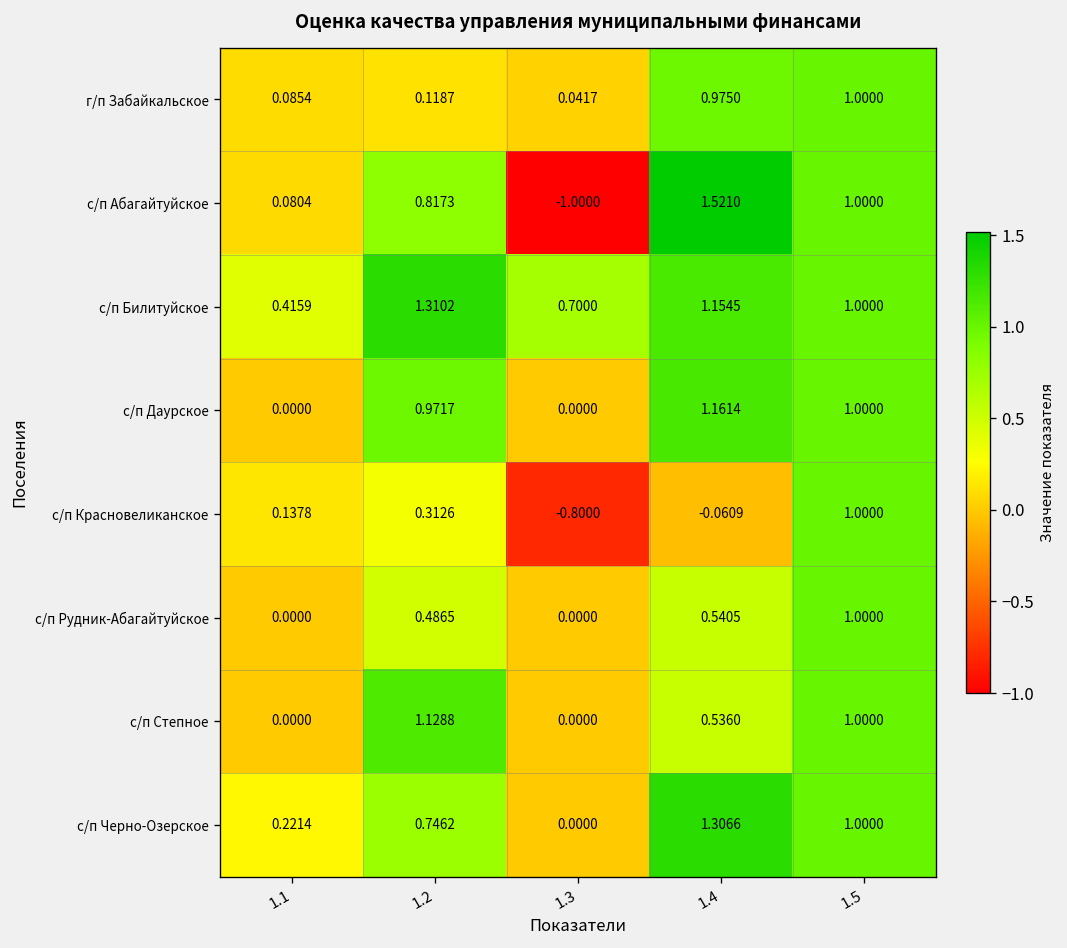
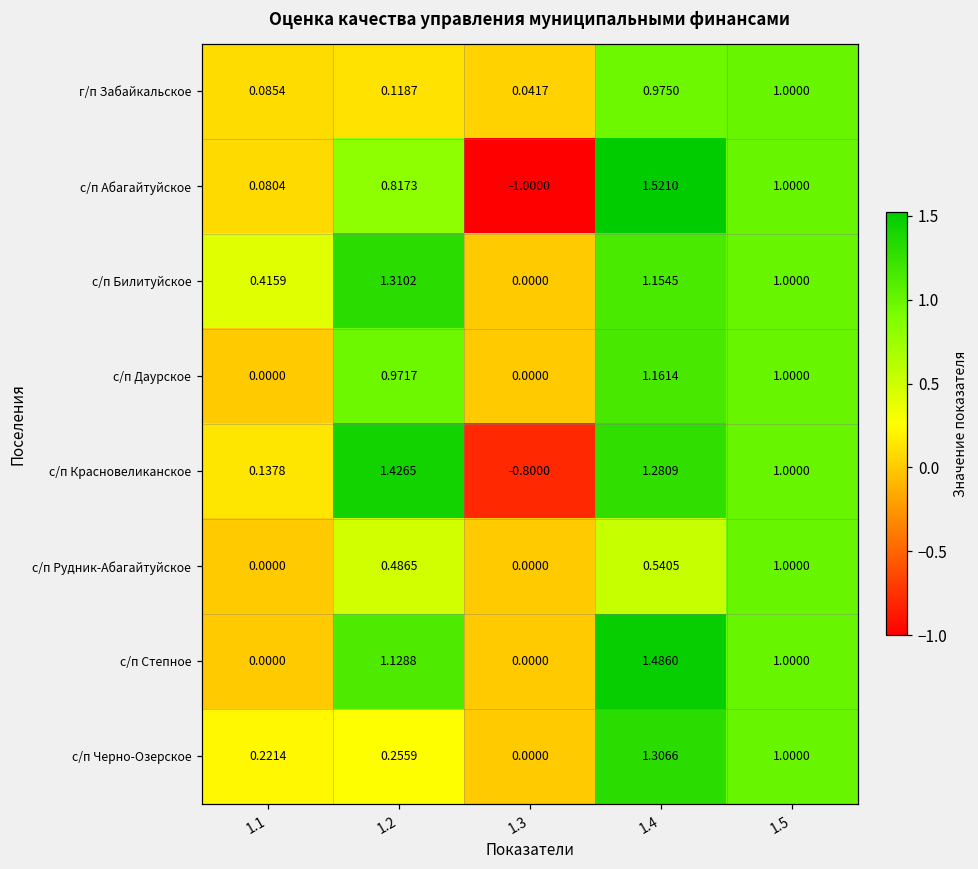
с/п Билитуйское, 1.3: 0.7000 -> 0.0000
с/п Красновеликанское, 1.2: 0.3126 -> 1.4265
с/п Красновеликанское, 1.4: -0.0609 -> 1.2809
с/п Степное, 1.4: 0.5360 -> 1.4860
с/п Черно-Озерское, 1.2: 0.7462 -> 0.2559
